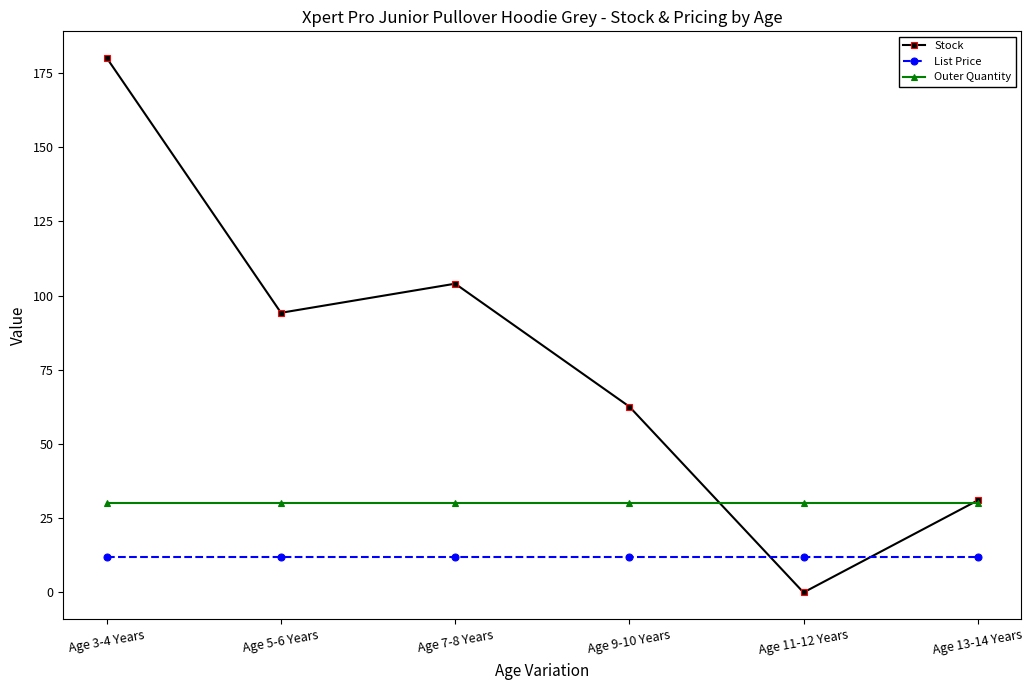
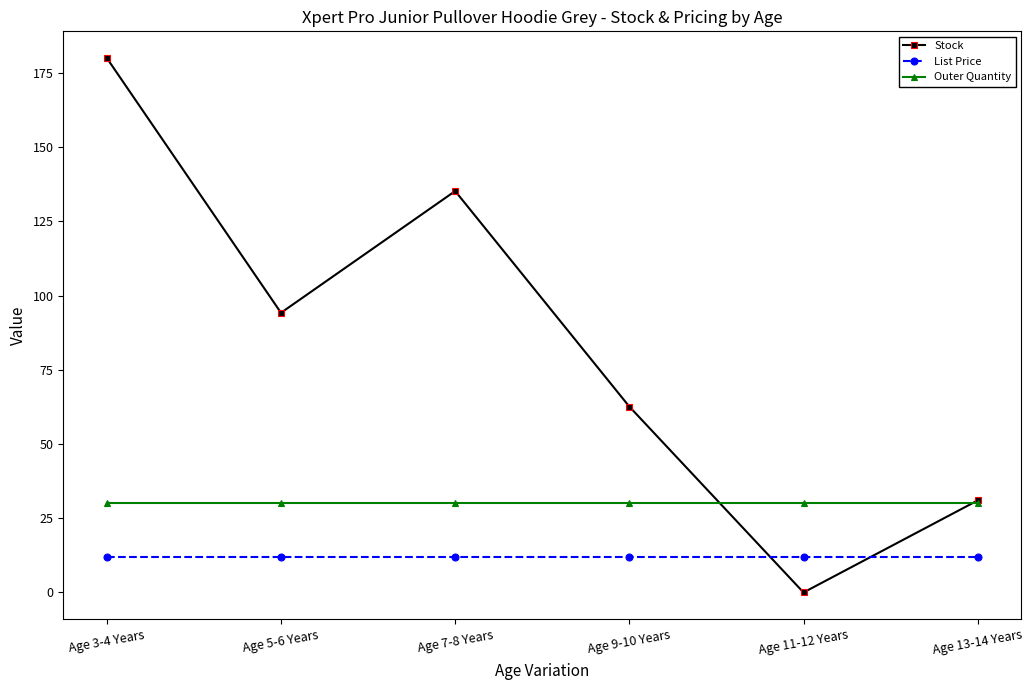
Stock, Age 7-8 Years: 104 -> 135
